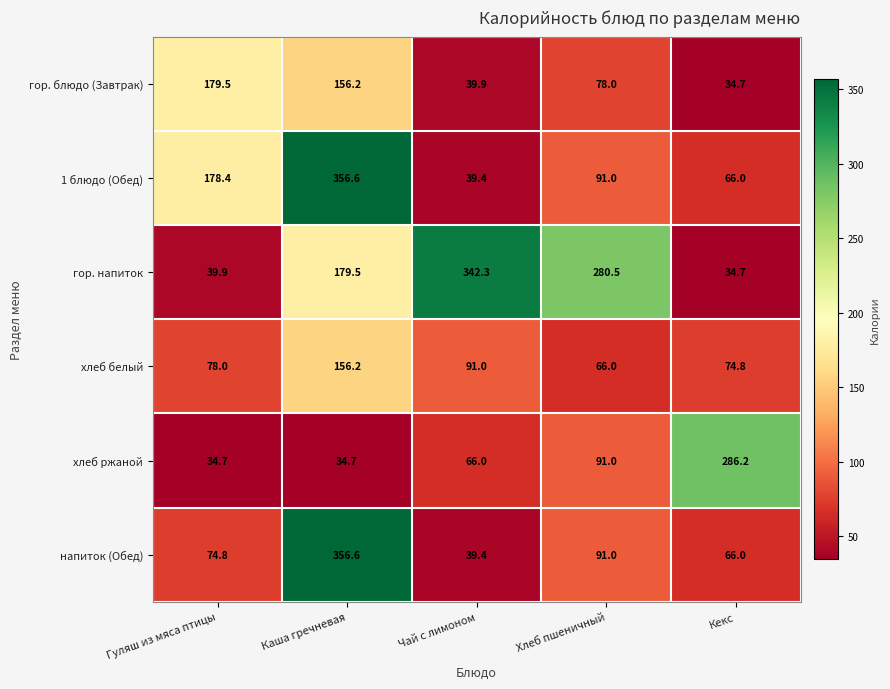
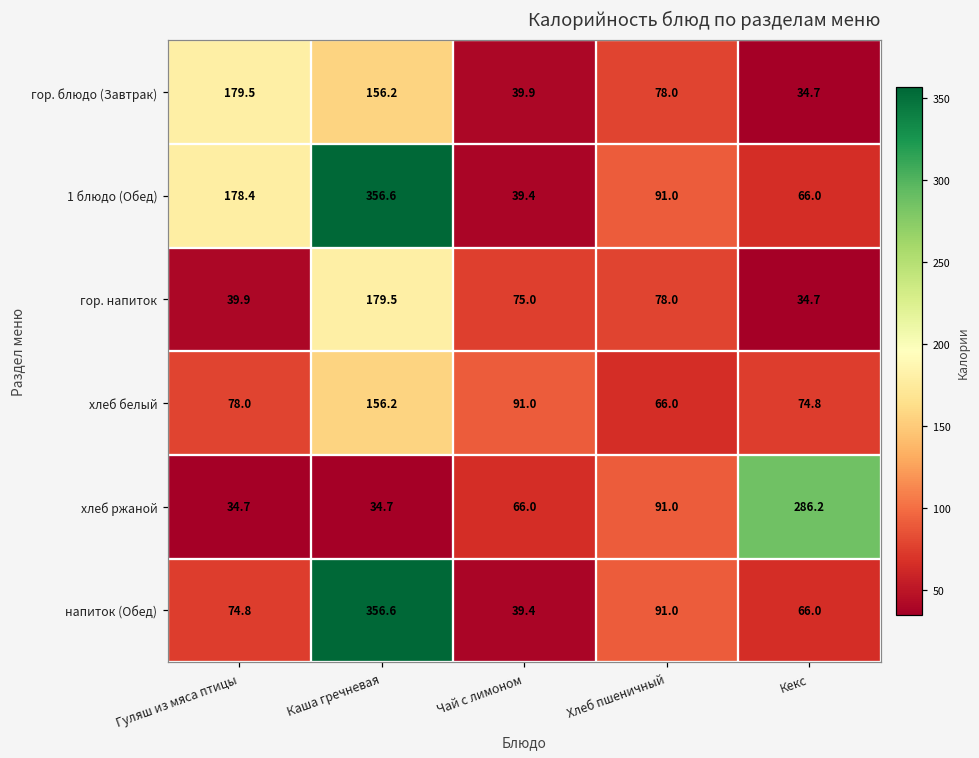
гор. напиток, Чай с лимоном: 342.3 -> 75.0
гор. напиток, Хлеб пшеничный: 280.5 -> 78.0
